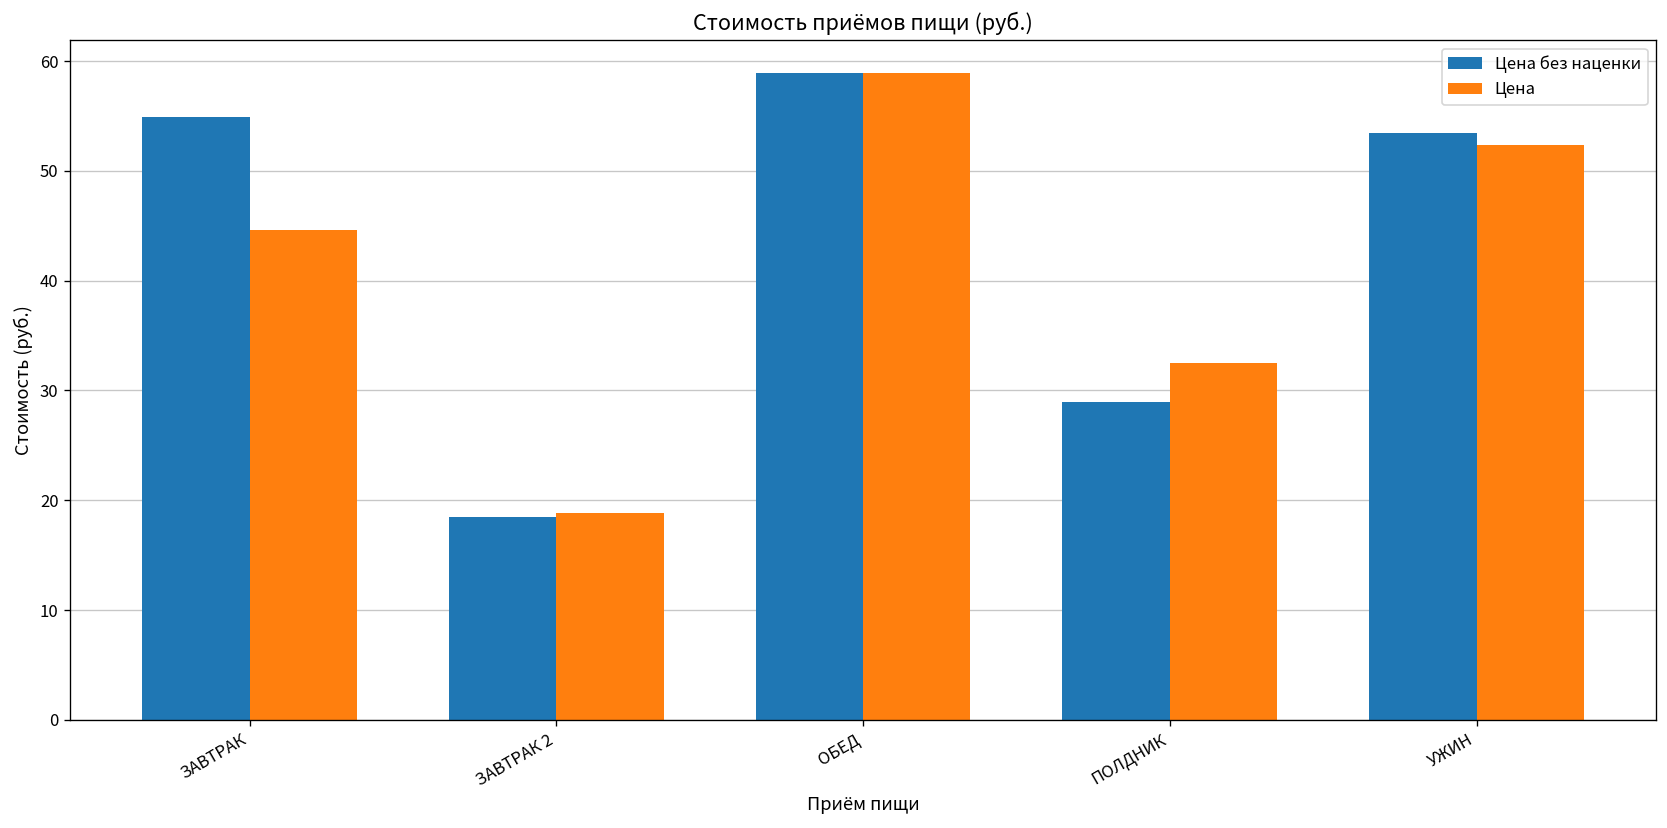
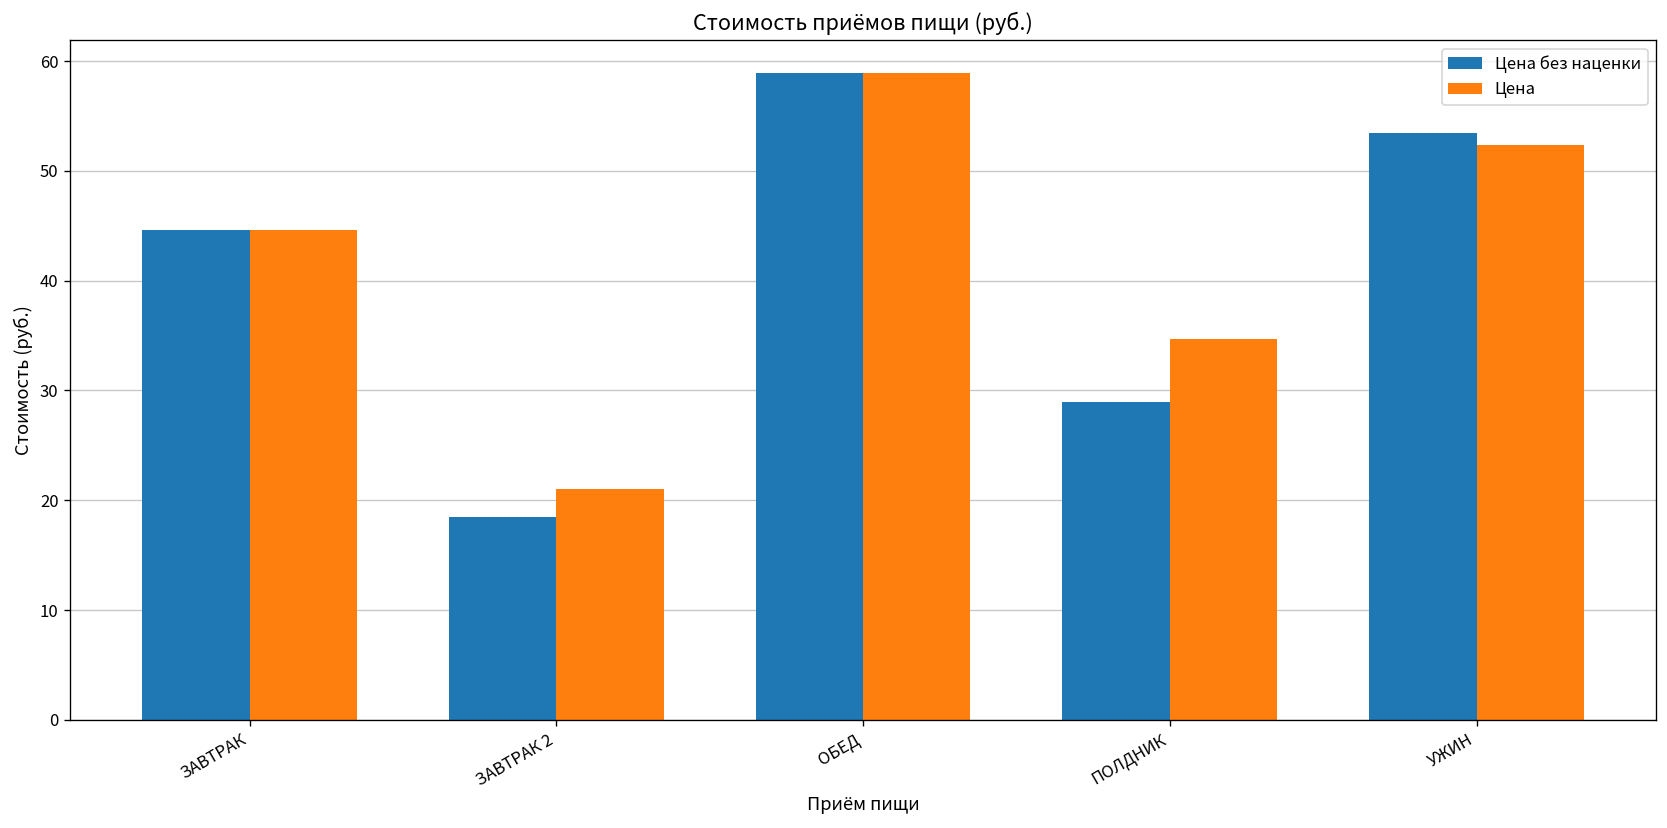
Цена без наценки, ЗАВТРАК: 55 -> 45
Цена, ЗАВТРАК 2: 19 -> 21
Цена, ПОЛДНИК: 33 -> 35
